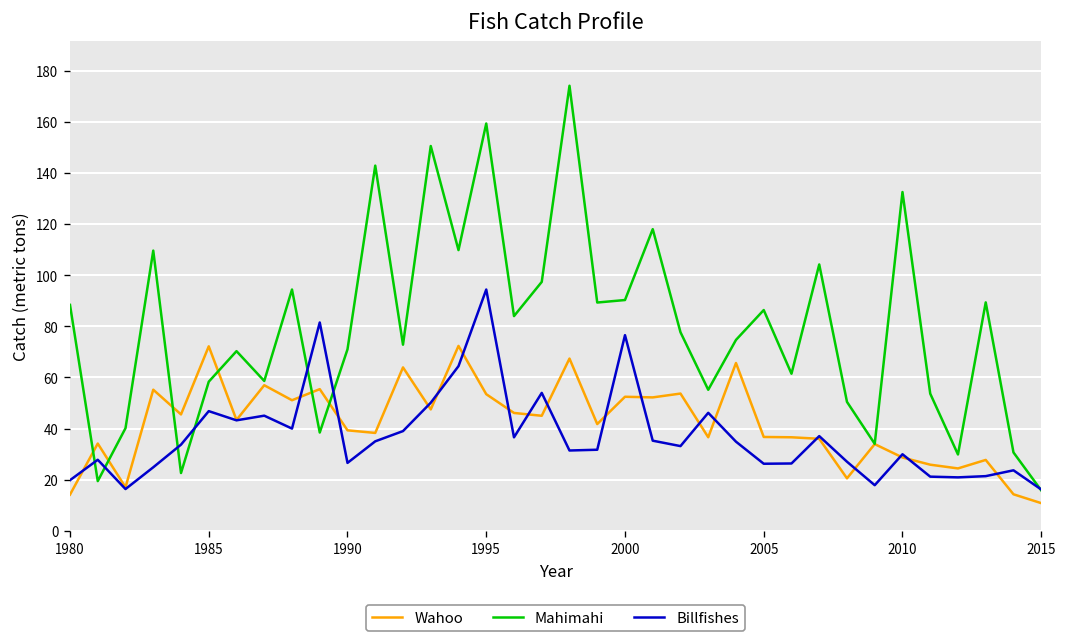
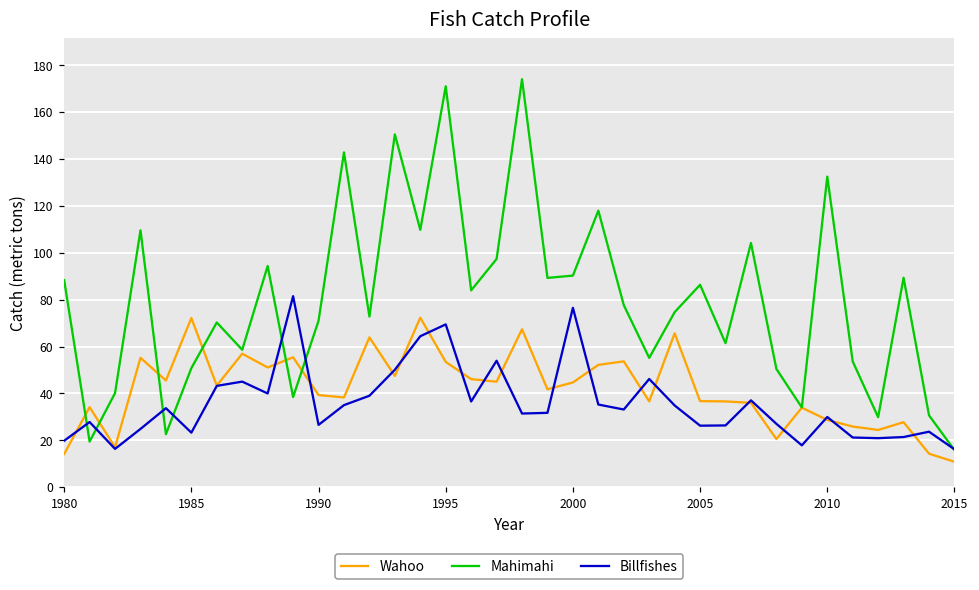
Mahimahi, 1985: 58 -> 51
Billfishes, 1985: 47 -> 23
Mahimahi, 1995: 159 -> 171
Billfishes, 1995: 94 -> 69
Wahoo, 2000: 52 -> 45
